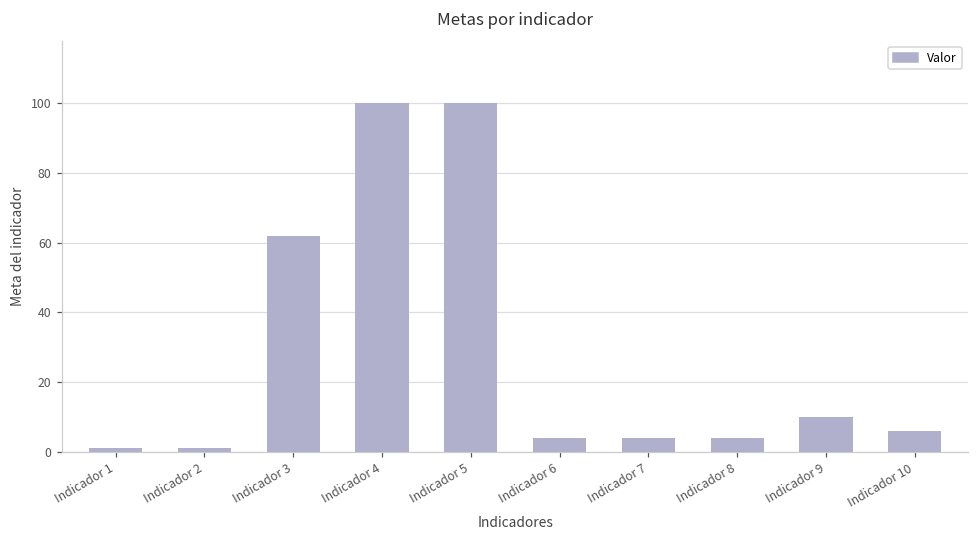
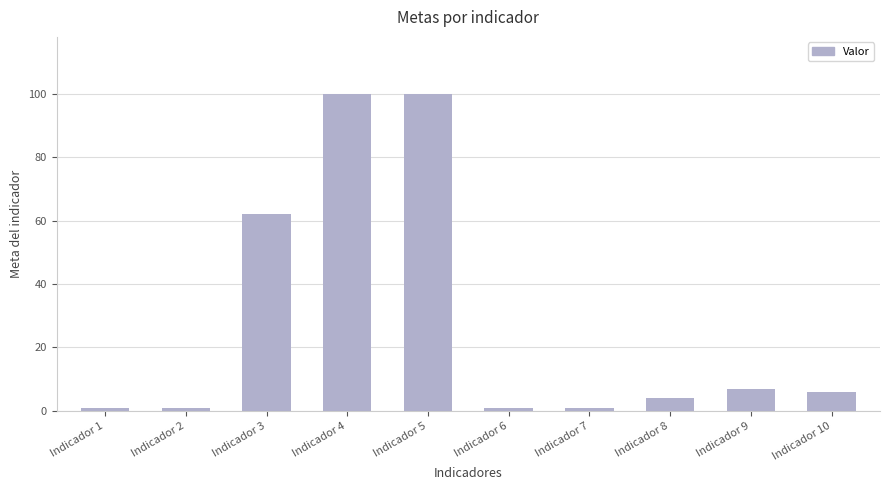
Indicador 6: 4 -> 1
Indicador 7: 4 -> 1
Indicador 9: 10 -> 7
